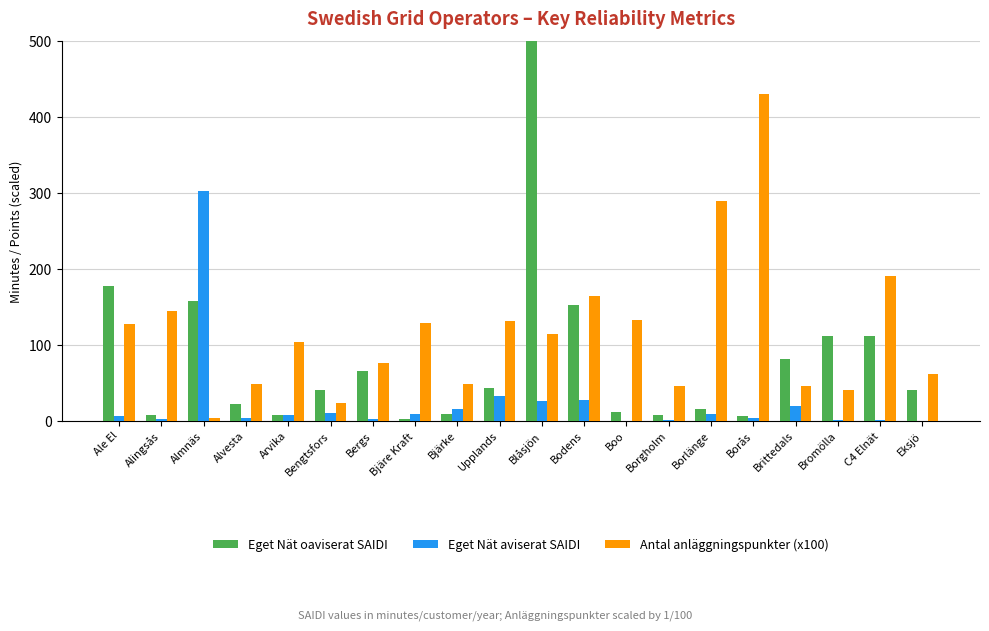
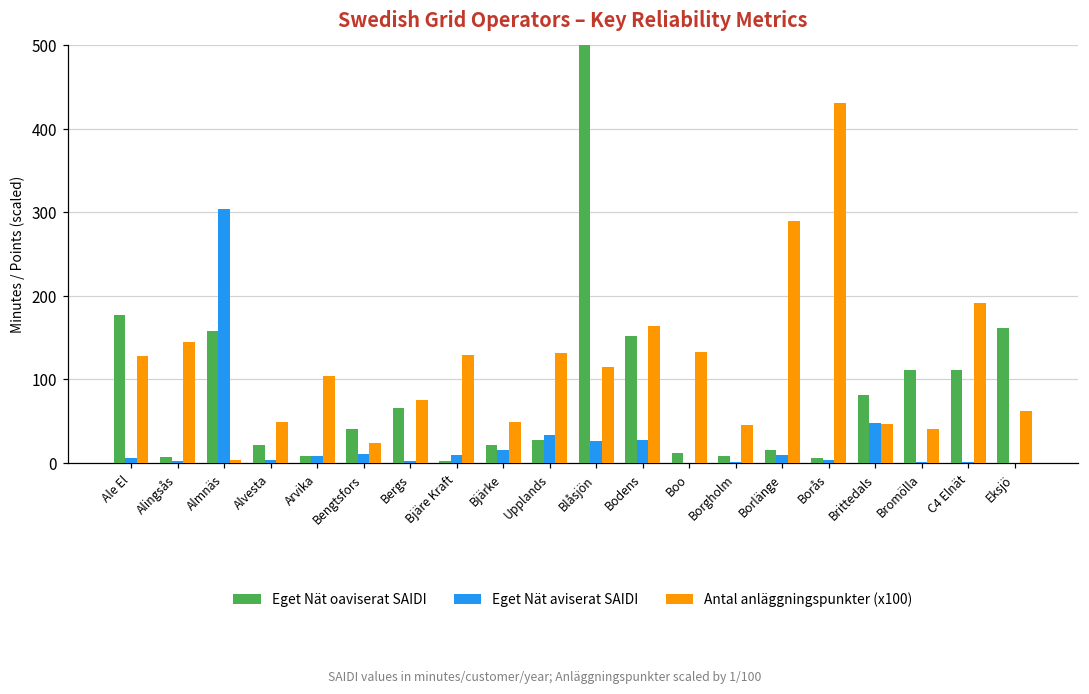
Eget Nät oaviserat SAIDI, Bjärke: 10 -> 20
Eget Nät oaviserat SAIDI, Upplands: 40 -> 30
Eget Nät aviserat SAIDI, Brittedals: 20 -> 50
Eget Nät oaviserat SAIDI, Eksjö: 40 -> 160
